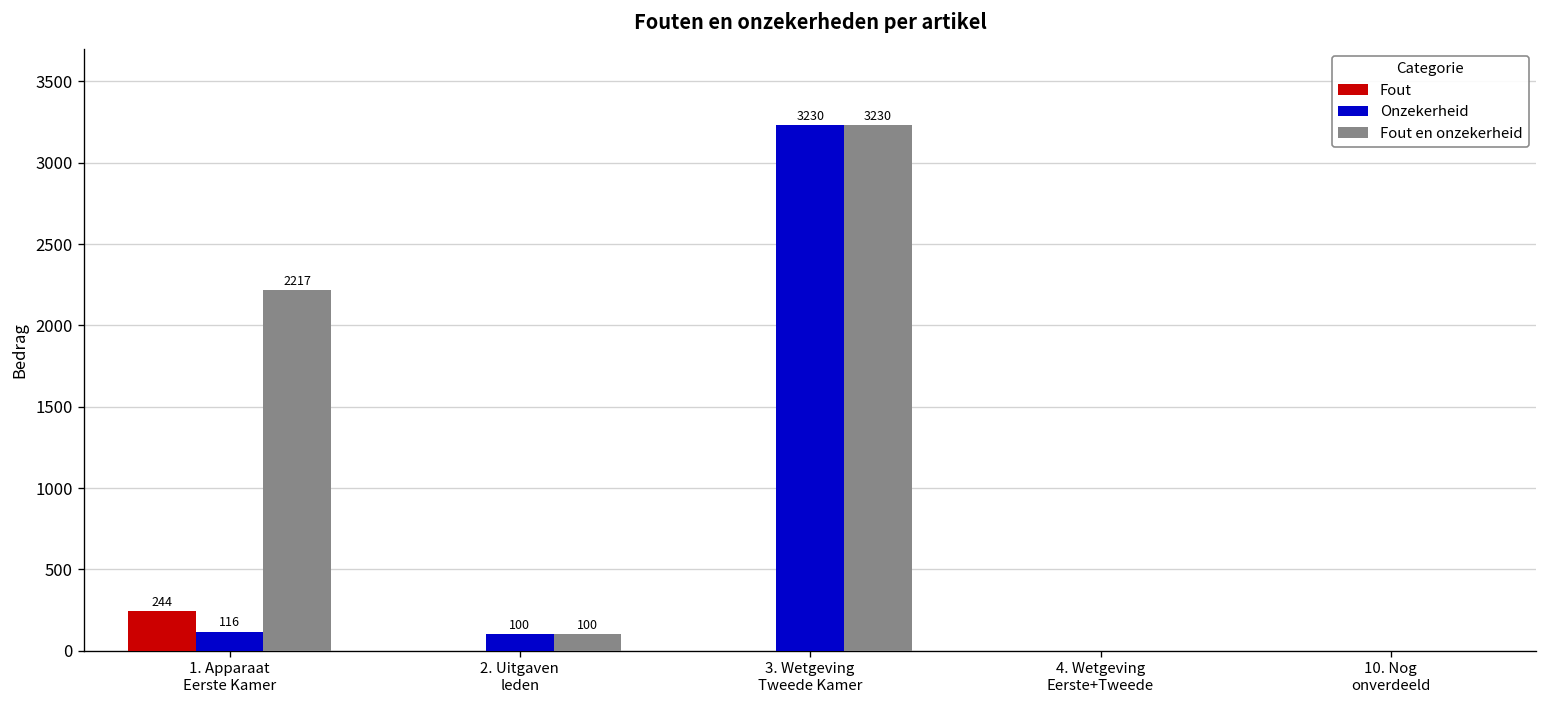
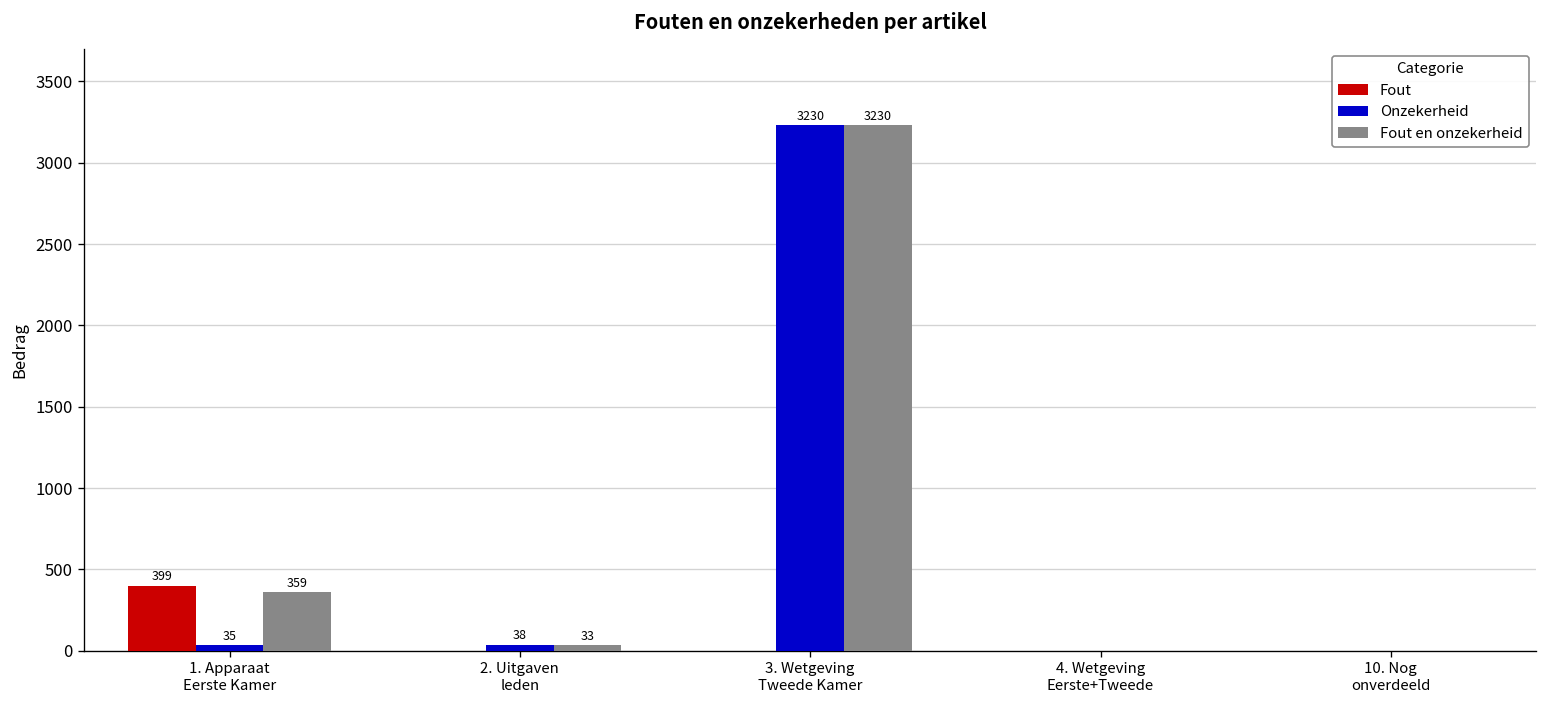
Fout, 1. Apparaat Eerste Kamer: 244 -> 399
Onzekerheid, 1. Apparaat Eerste Kamer: 116 -> 35
Fout en onzekerheid, 1. Apparaat Eerste Kamer: 2217 -> 359
Onzekerheid, 2. Uitgaven leden: 100 -> 38
Fout en onzekerheid, 2. Uitgaven leden: 100 -> 33
